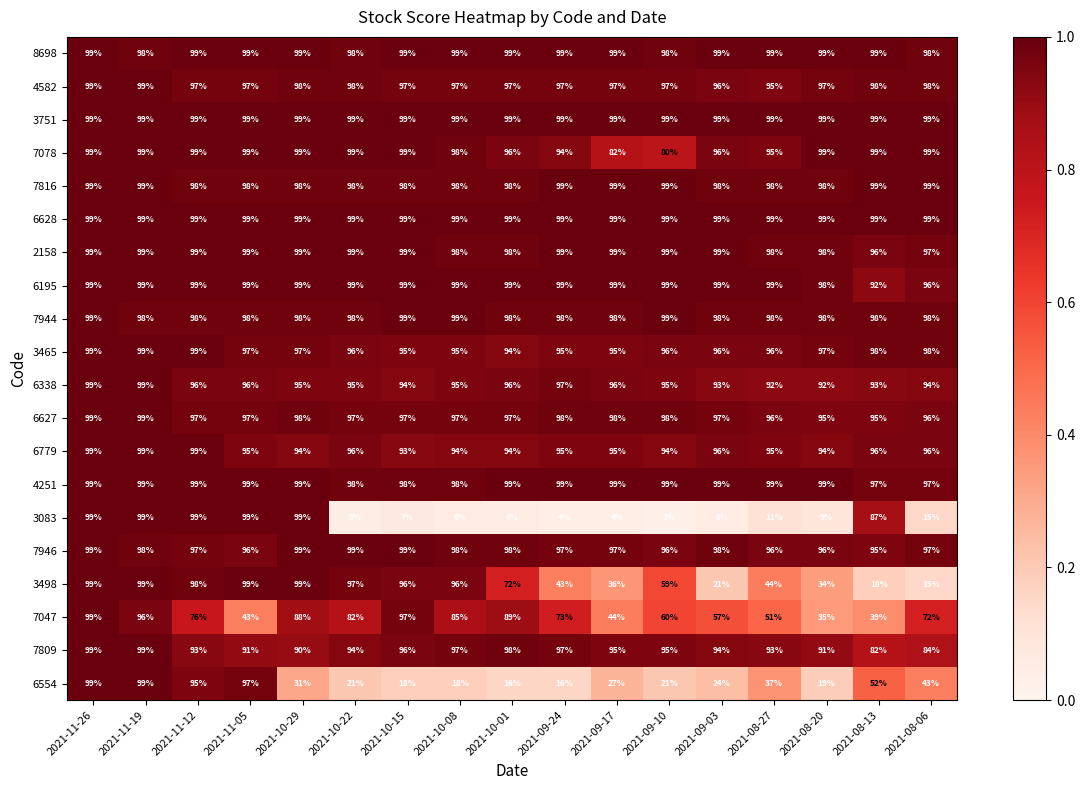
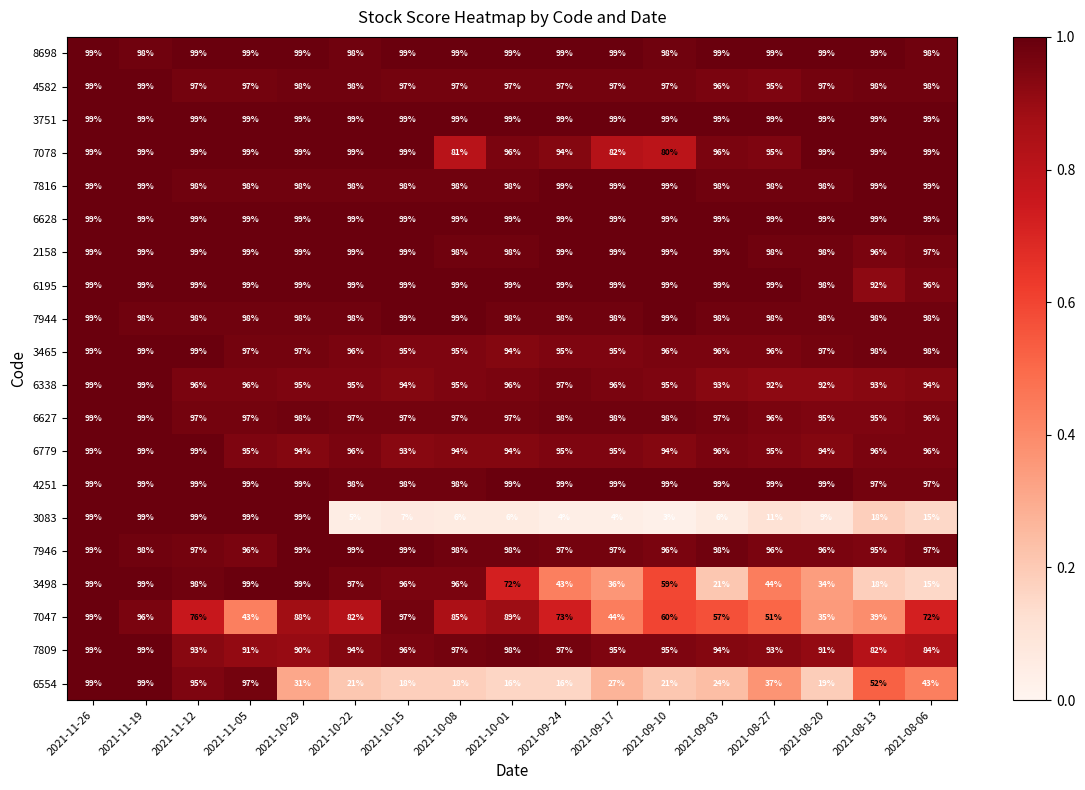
7078, 2021-10-08: 98% -> 81%
3083, 2021-08-13: 87% -> 18%
